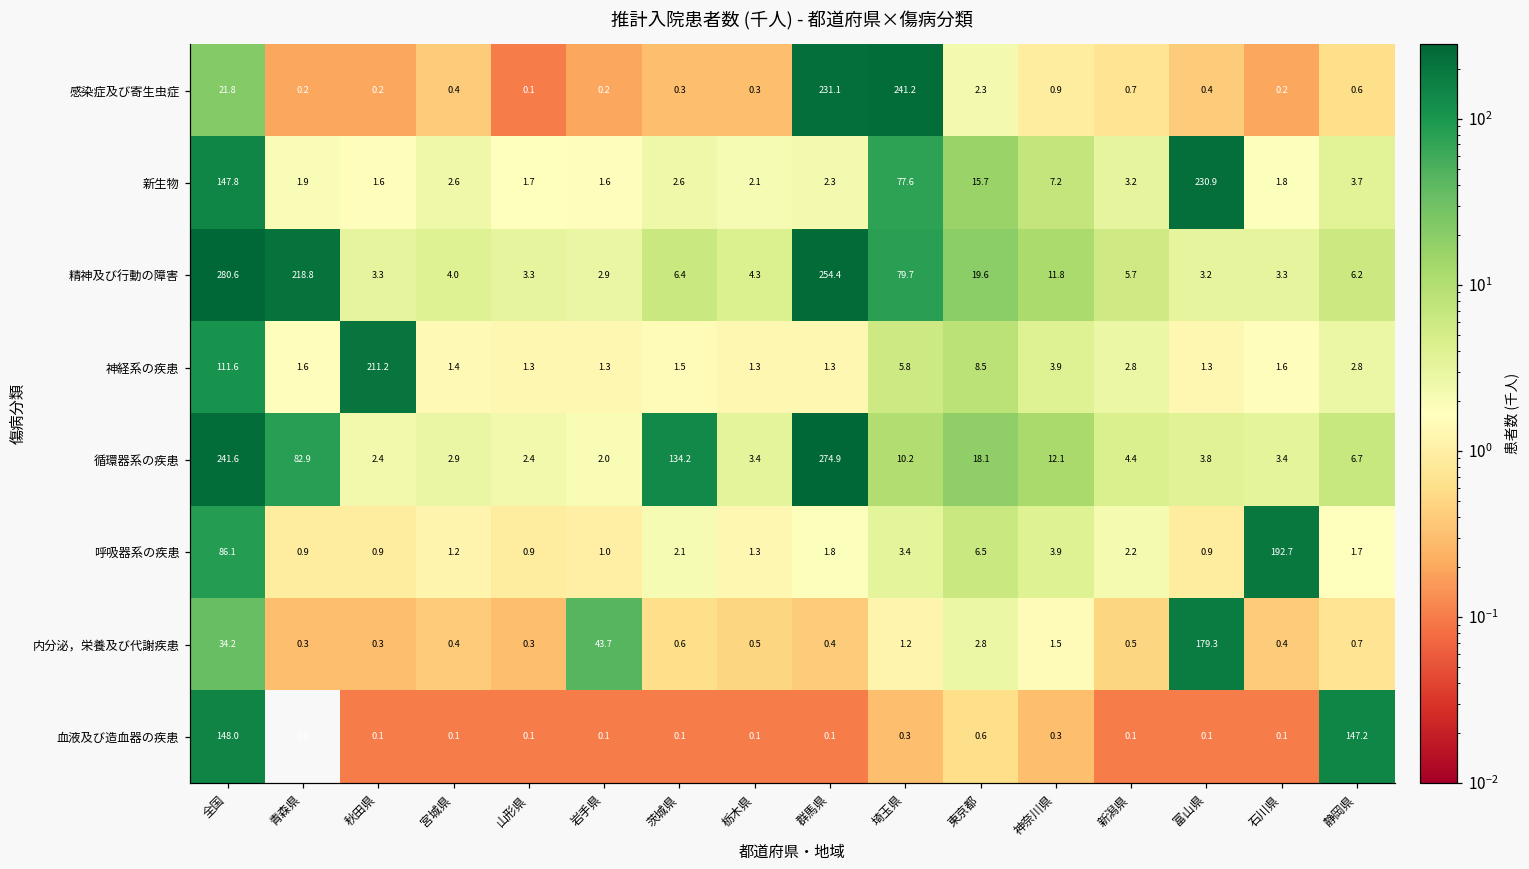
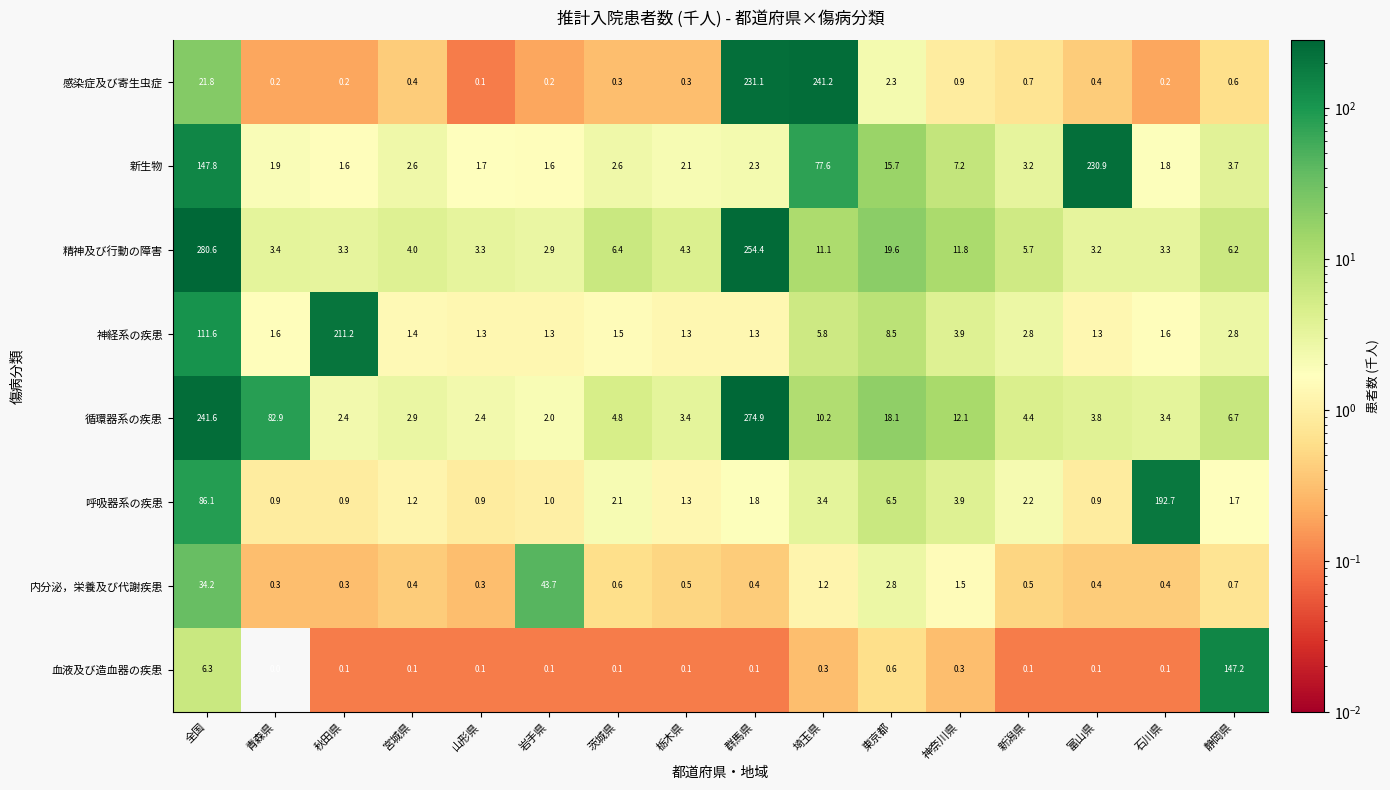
精神及び行動の障害, 青森県: 218.8 -> 3.4
精神及び行動の障害, 埼玉県: 79.7 -> 11.1
循環器系の疾患, 茨城県: 134.2 -> 4.8
内分泌，栄養及び代謝疾患, 富山県: 179.3 -> 0.4
血液及び造血器の疾患, 全国: 148.0 -> 6.3
